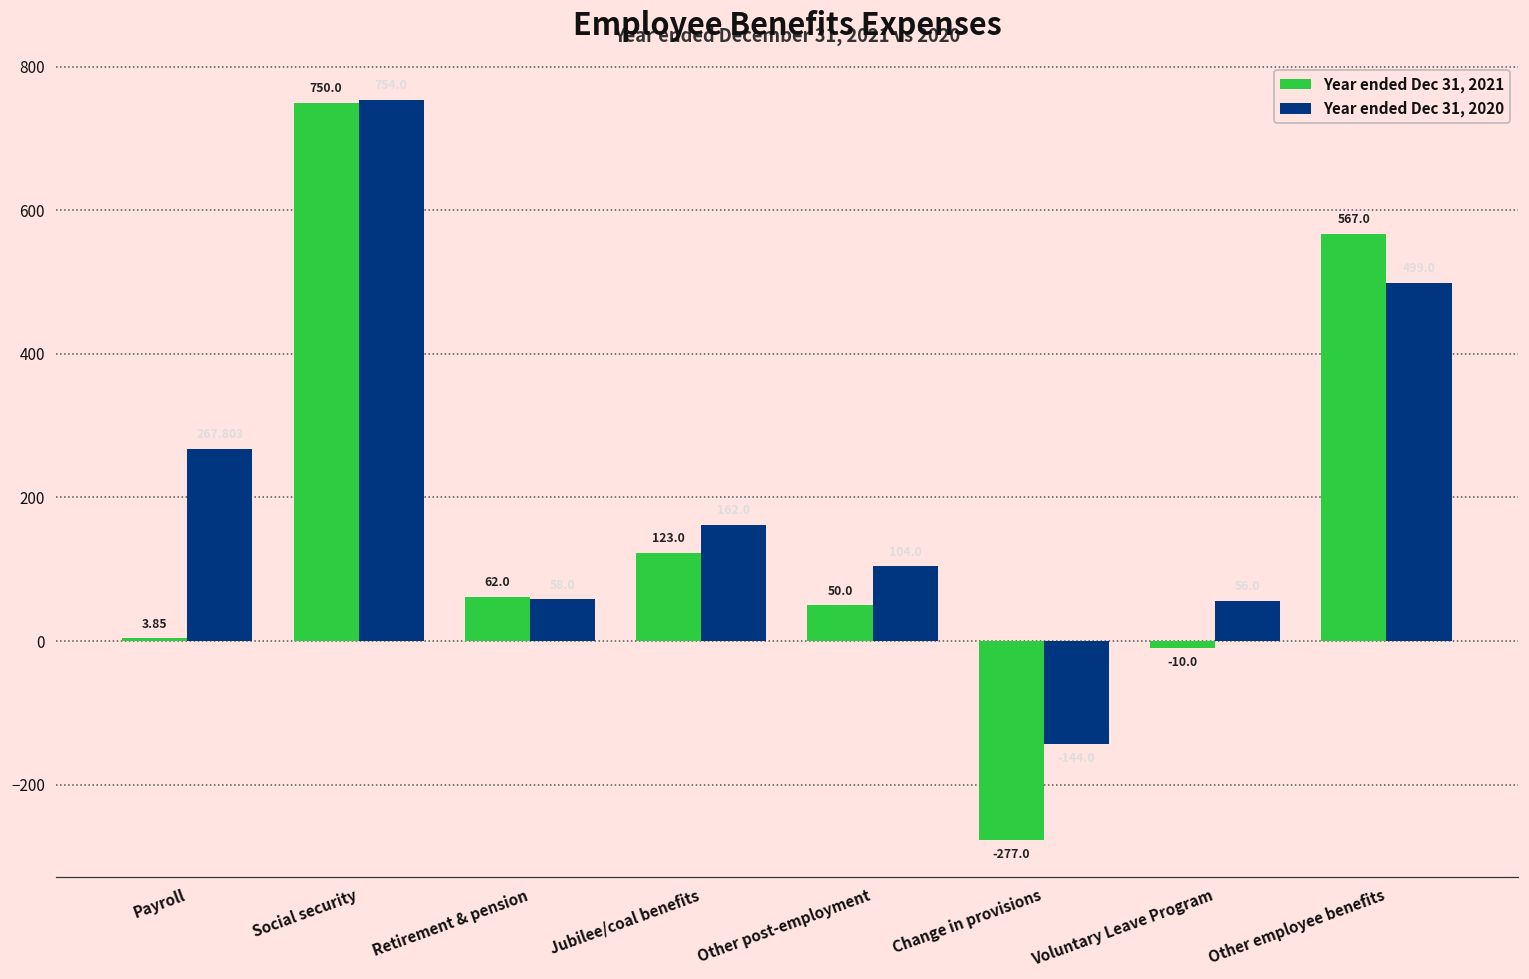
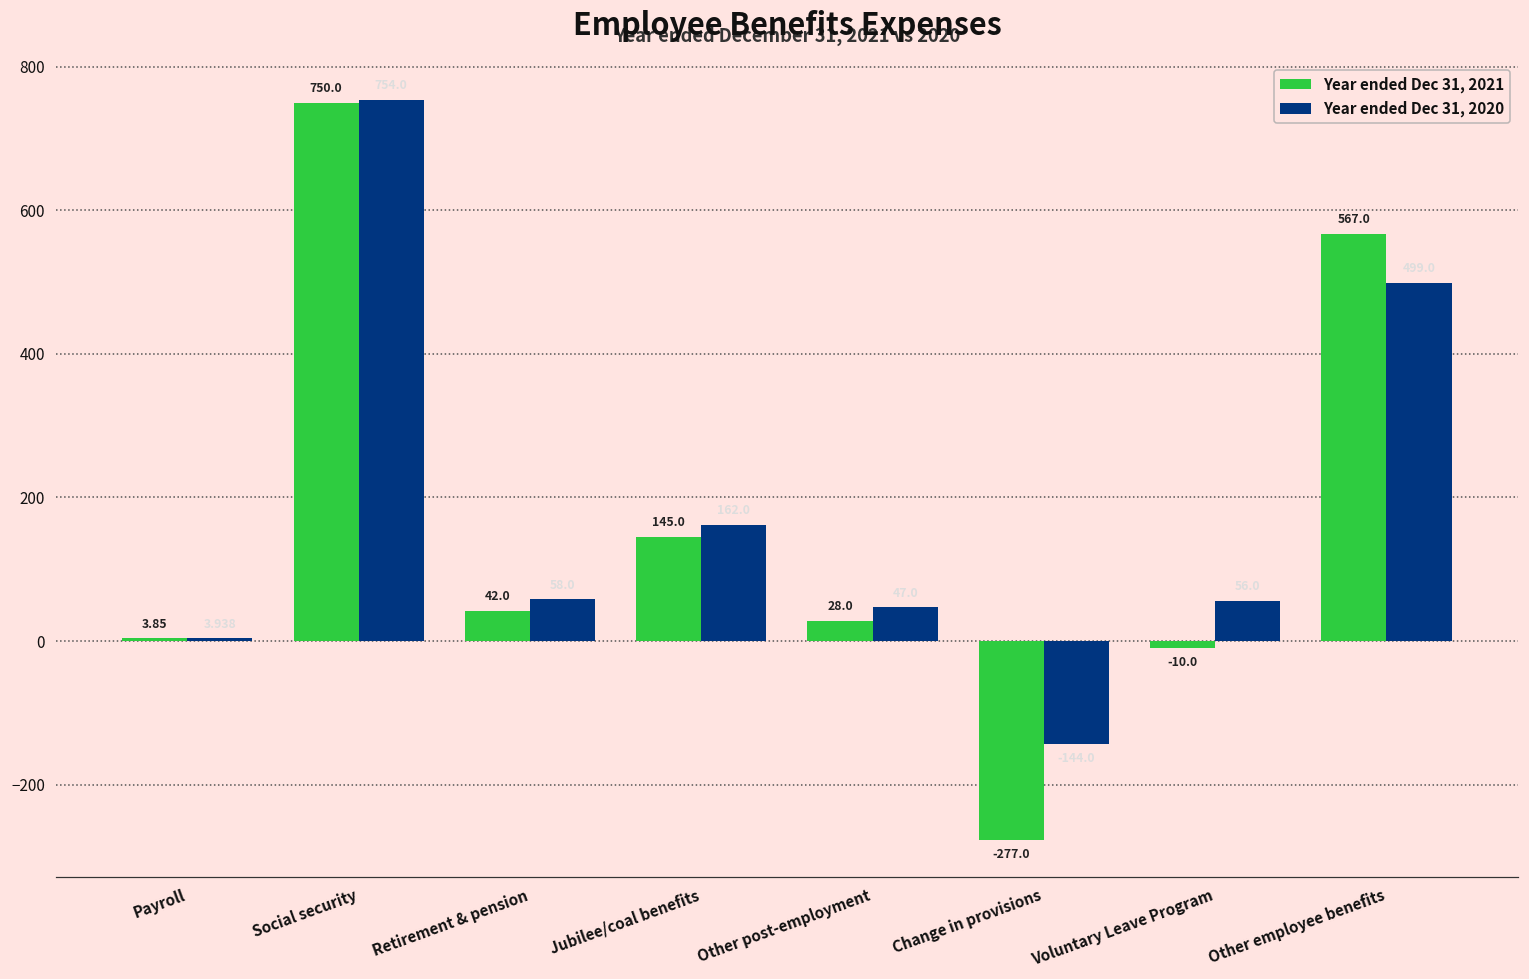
Year ended Dec 31, 2020, Payroll: 270 -> 0
Year ended Dec 31, 2021, Retirement & pension: 62.0 -> 42.0
Year ended Dec 31, 2021, Jubilee/coal benefits: 123.0 -> 145.0
Year ended Dec 31, 2021, Other post-employment: 50.0 -> 28.0
Year ended Dec 31, 2020, Other post-employment: 100 -> 50
